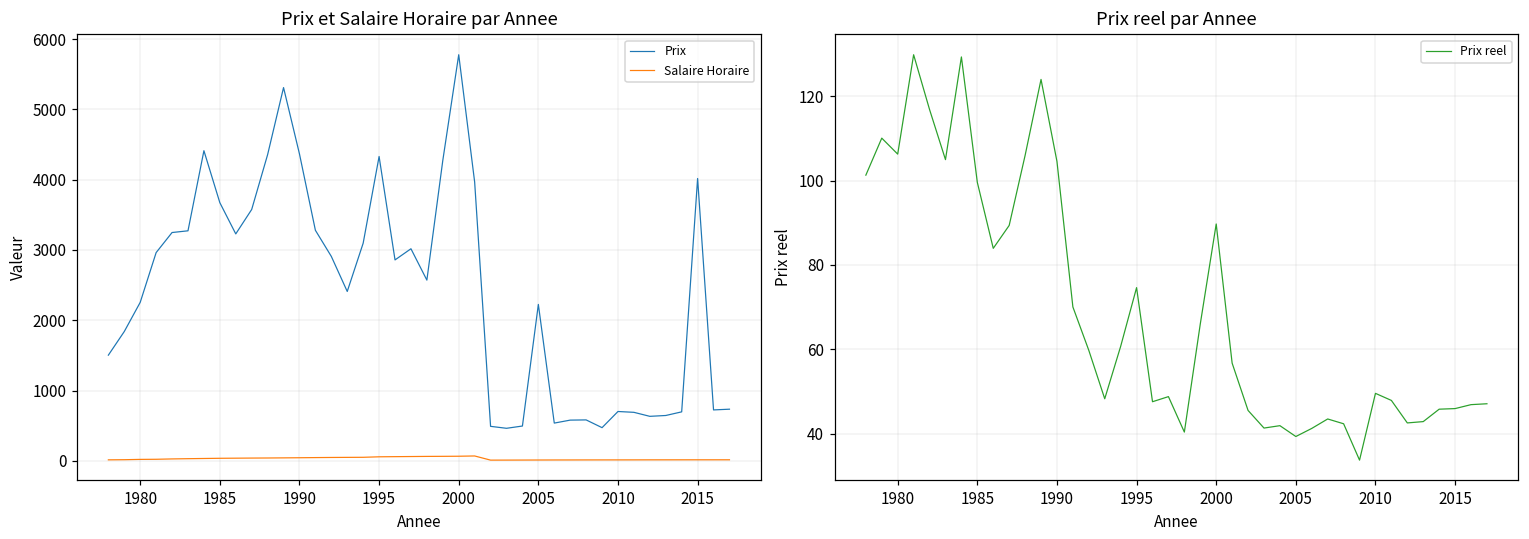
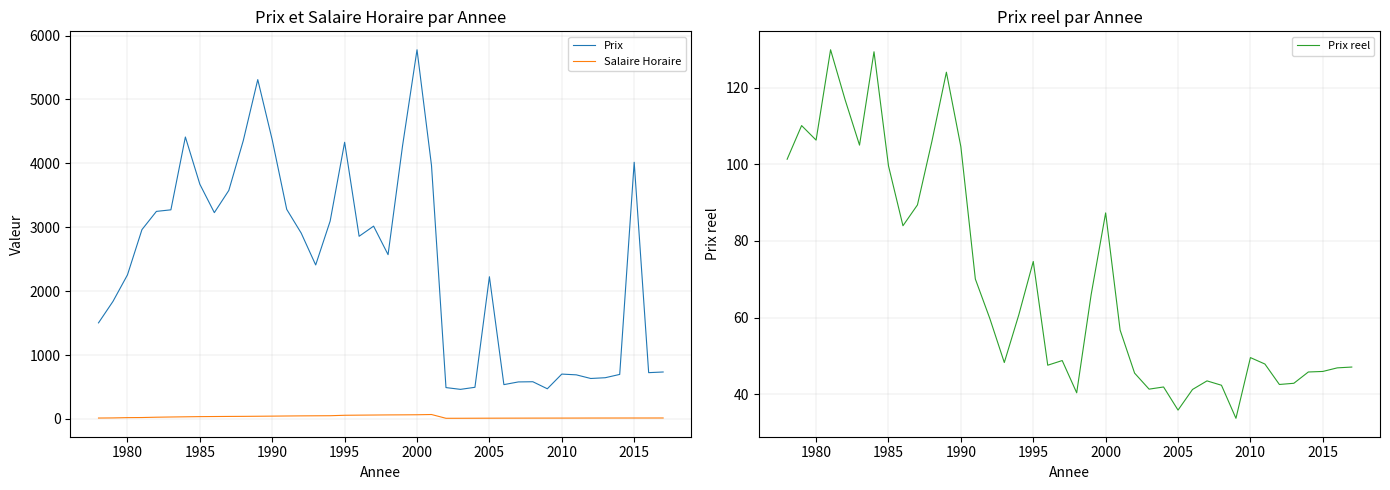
Prix reel par Annee, 2000: 90 -> 87
Prix reel par Annee, 2005: 39 -> 36
